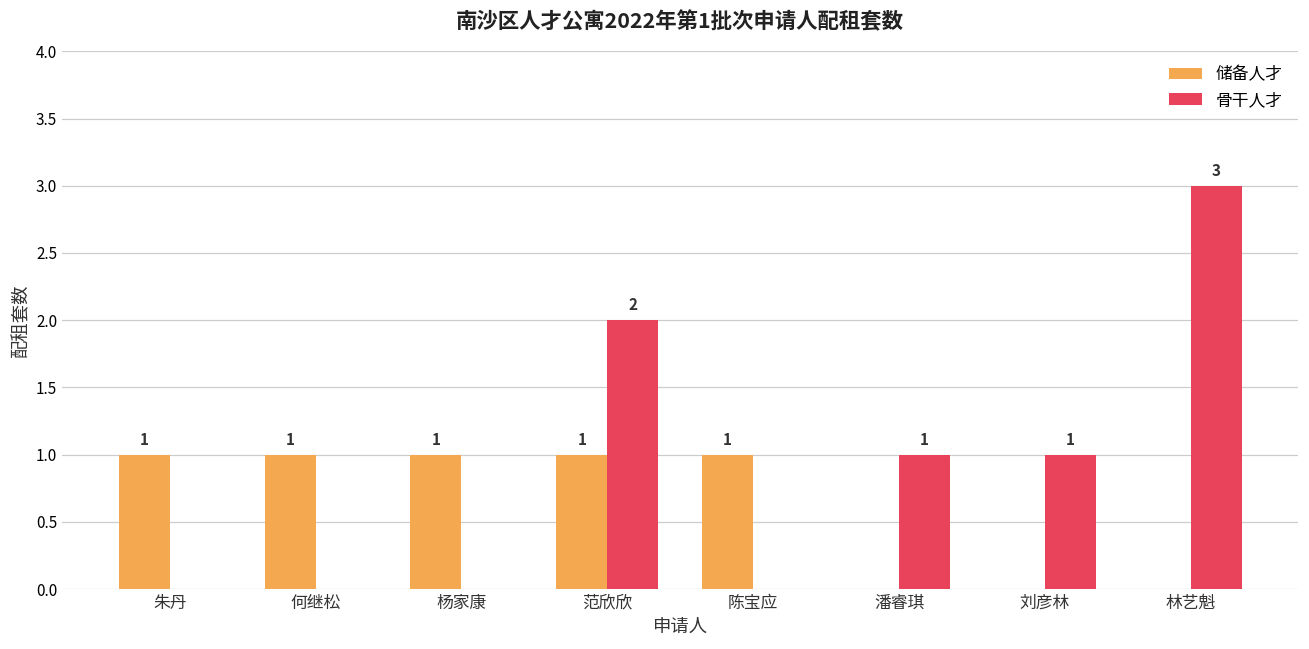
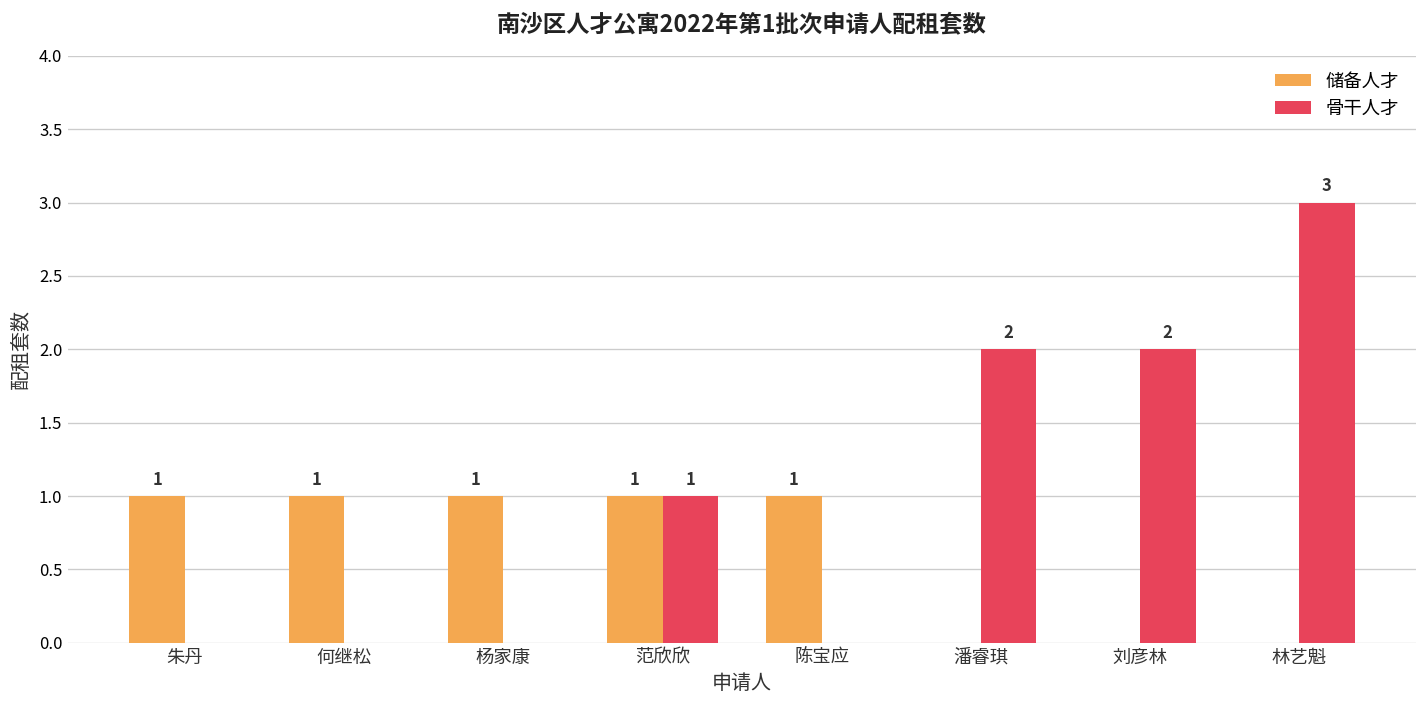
骨干人才, 范欣欣: 2 -> 1
骨干人才, 潘睿琪: 1 -> 2
骨干人才, 刘彦林: 1 -> 2
